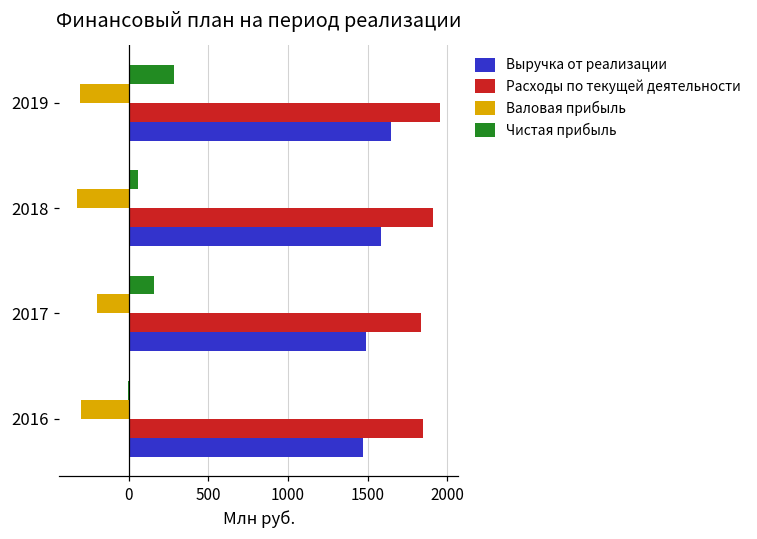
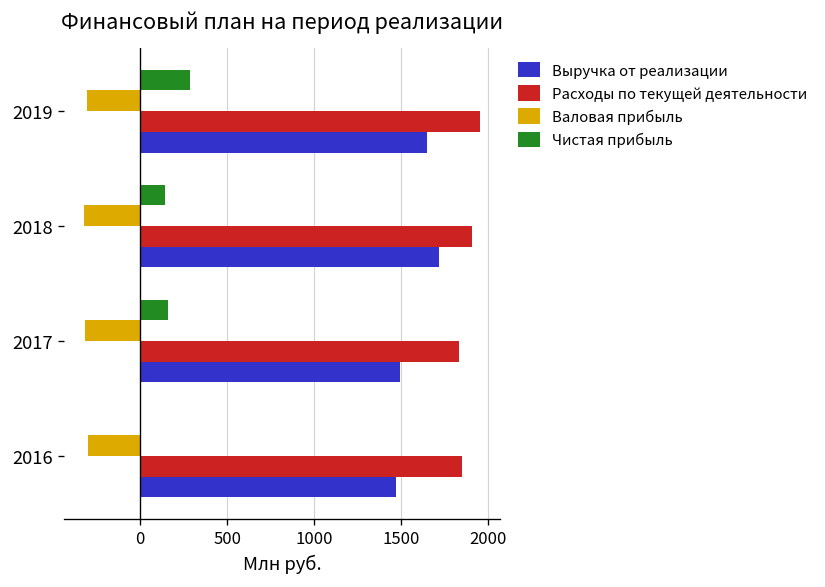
Чистая прибыль, 2018: 60 -> 140
Выручка от реализации, 2018: 1590 -> 1720
Валовая прибыль, 2017: -200 -> -320
